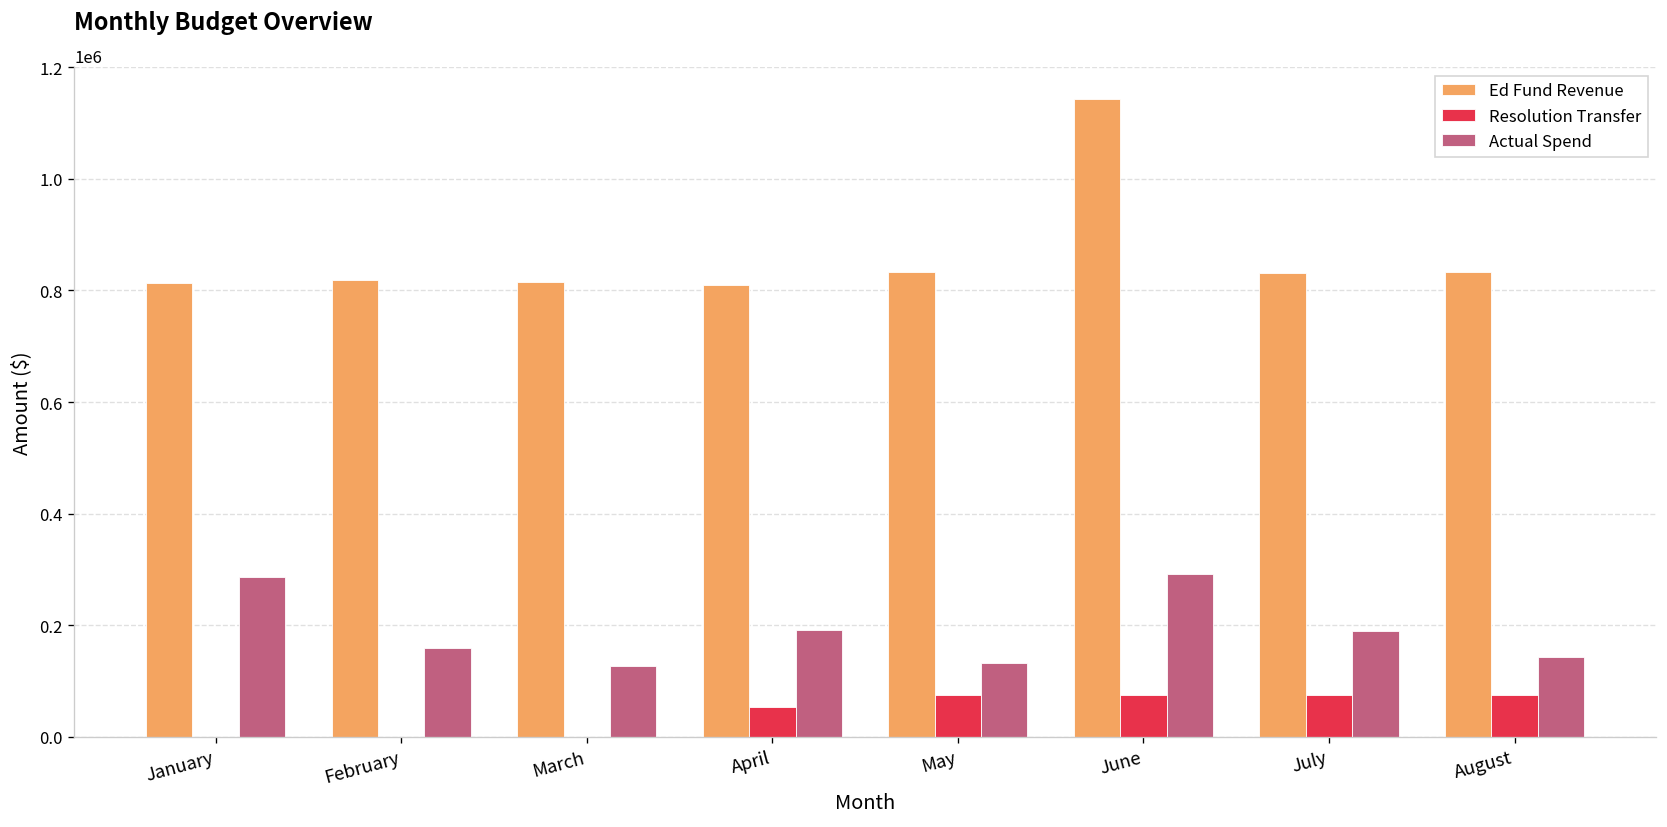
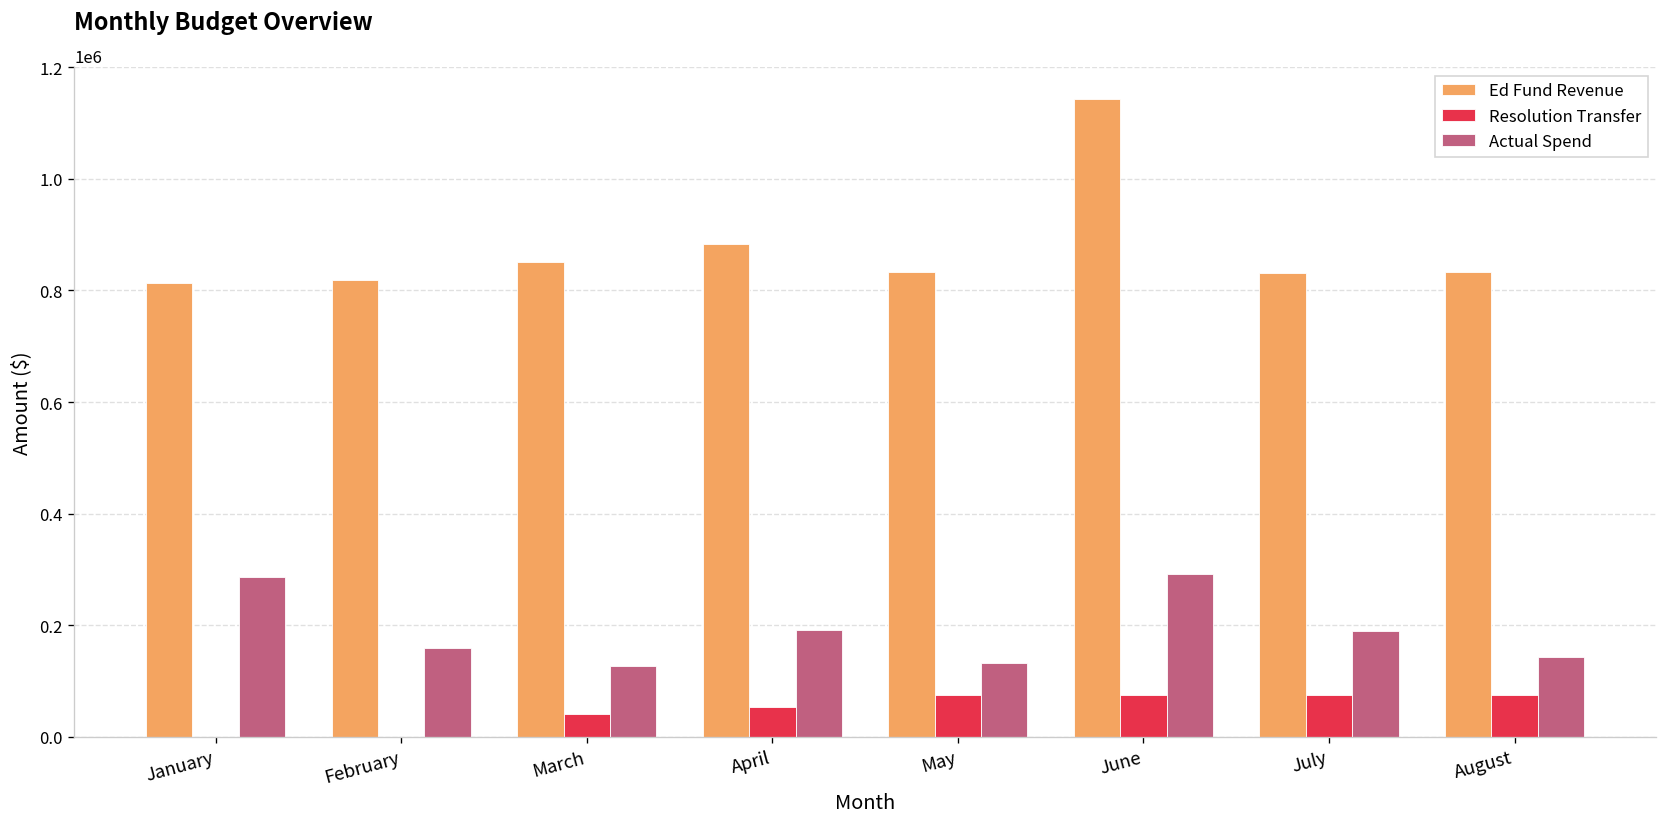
Ed Fund Revenue, March: 820000 -> 850000
Resolution Transfer, March: 0 -> 40000
Ed Fund Revenue, April: 810000 -> 880000
